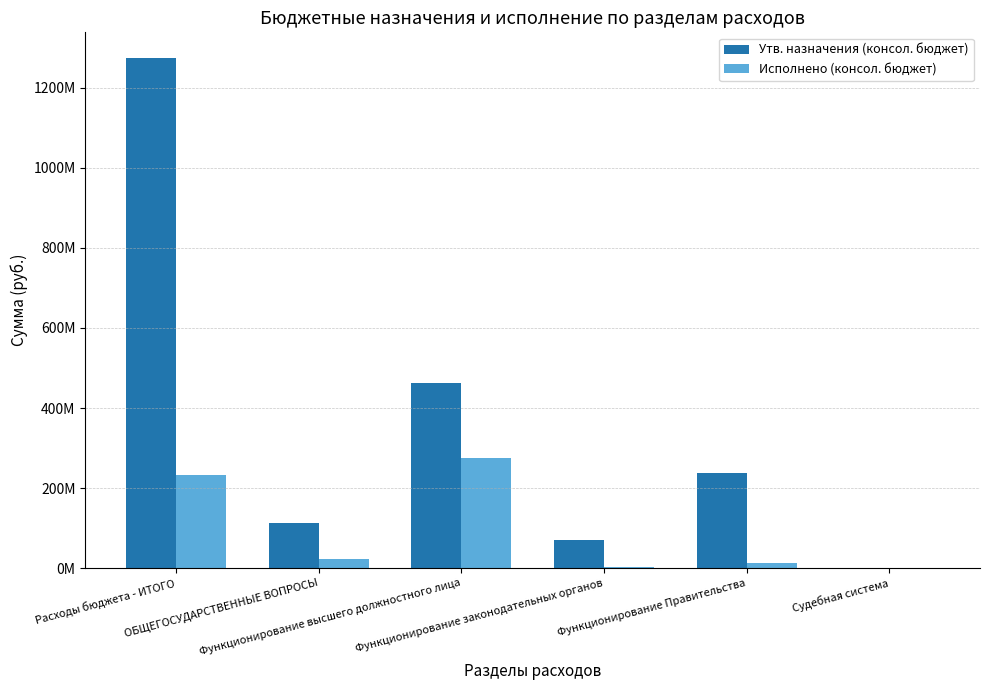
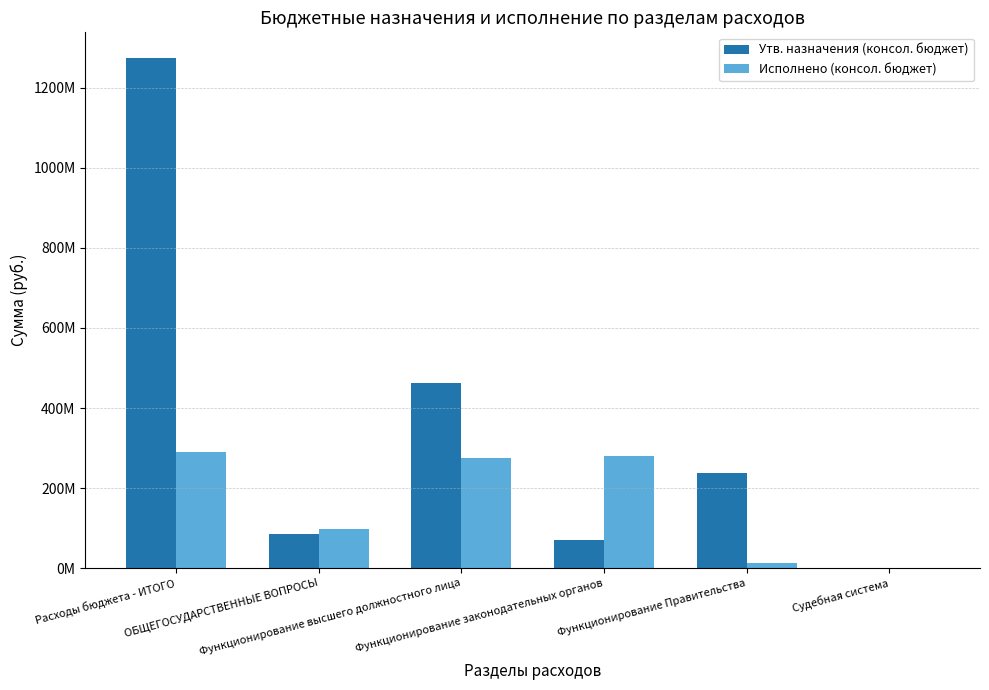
Исполнено (консол. бюджет), Расходы бюджета - ИТОГО: 230000000 -> 290000000
Утв. назначения (консол. бюджет), ОБЩЕГОСУДАРСТВЕННЫЕ ВОПРОСЫ: 110000000 -> 80000000
Исполнено (консол. бюджет), ОБЩЕГОСУДАРСТВЕННЫЕ ВОПРОСЫ: 20000000 -> 100000000
Исполнено (консол. бюджет), Функционирование законодательных органов: 0 -> 280000000
